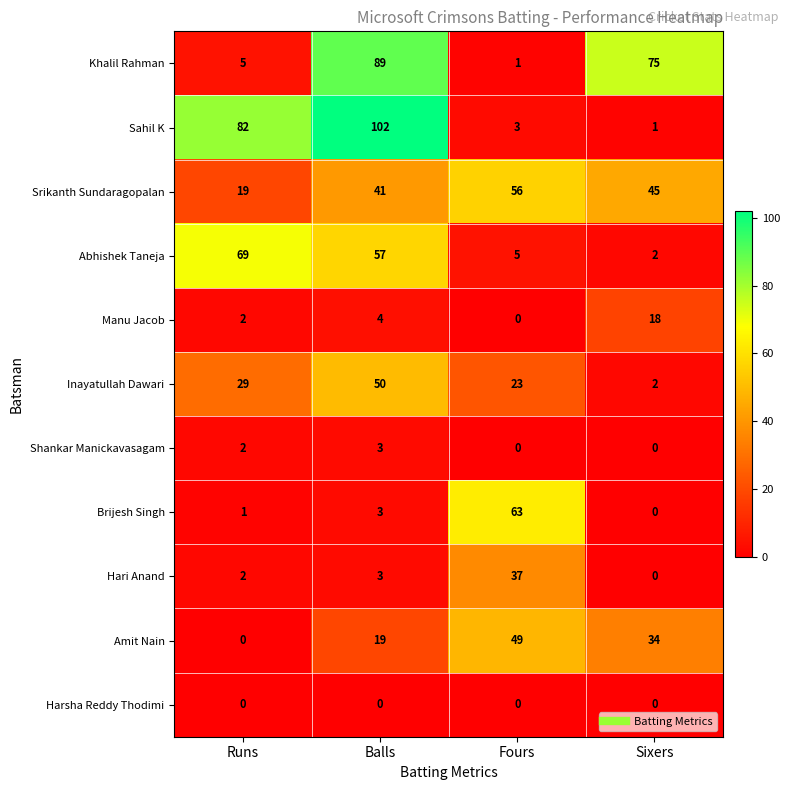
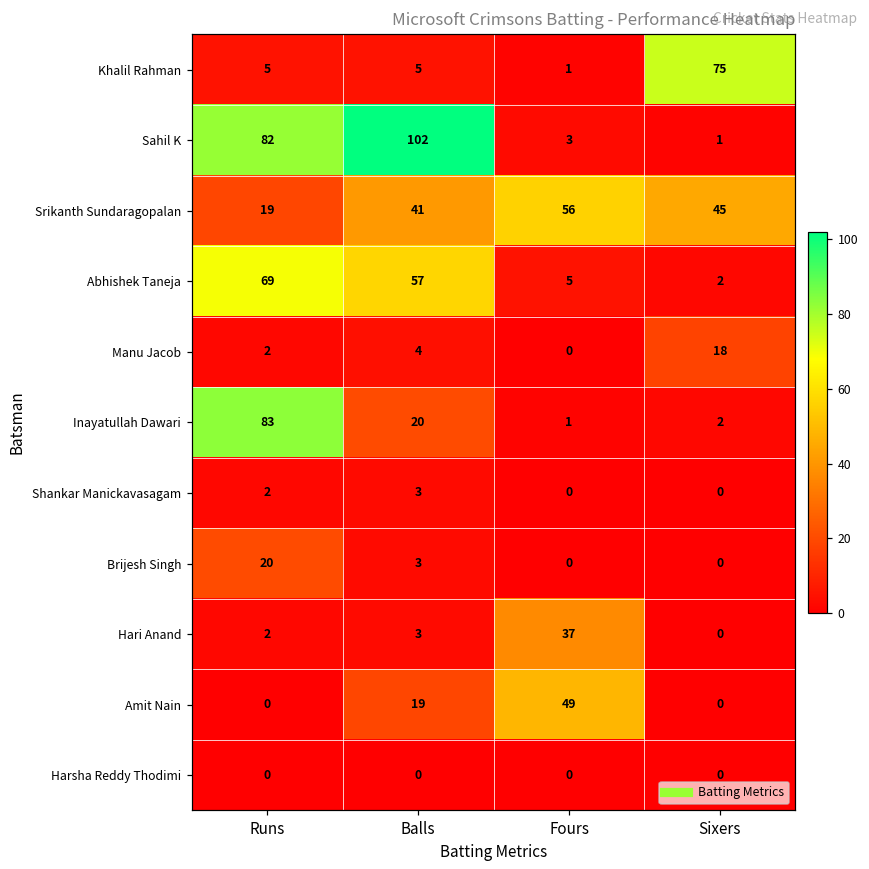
Khalil Rahman, Balls: 89 -> 5
Inayatullah Dawari, Runs: 29 -> 83
Inayatullah Dawari, Balls: 50 -> 20
Inayatullah Dawari, Fours: 23 -> 1
Brijesh Singh, Runs: 1 -> 20
Brijesh Singh, Fours: 63 -> 0
Amit Nain, Sixers: 34 -> 0
